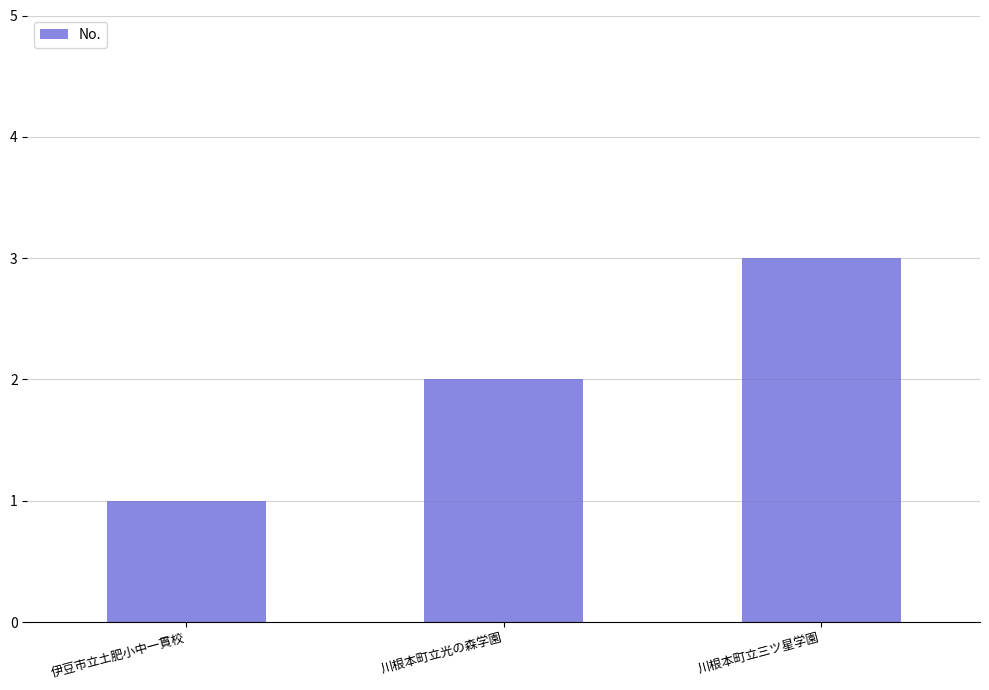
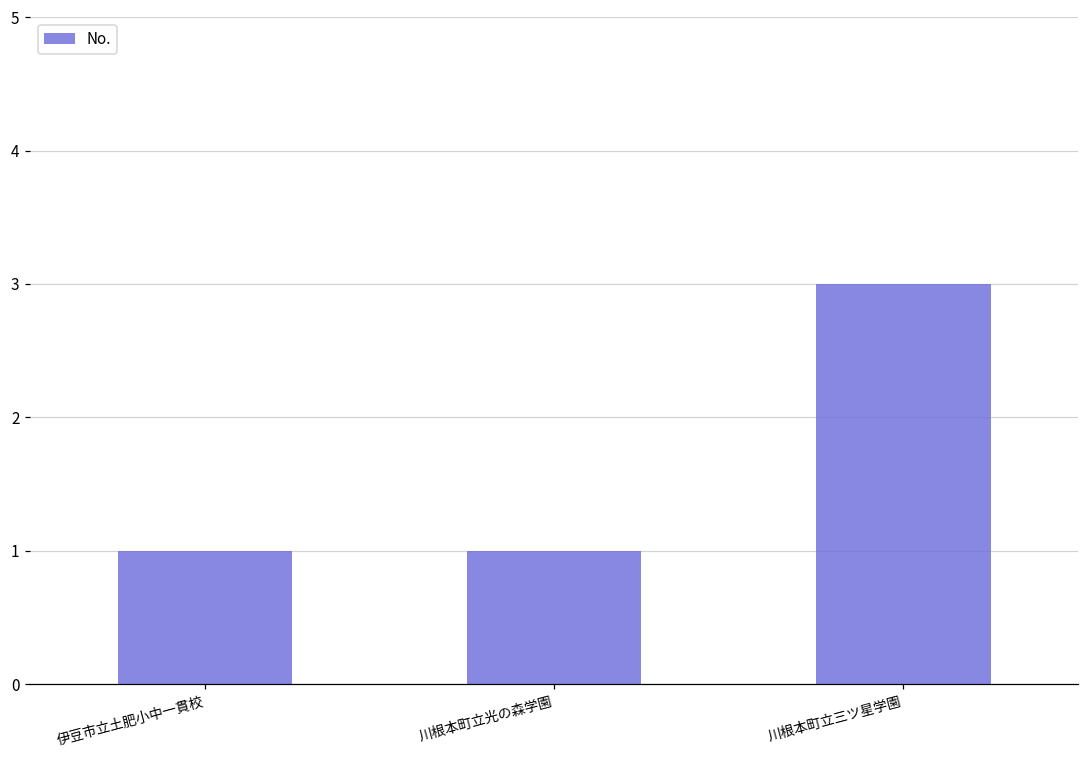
川根本町立光の森学園: 2 -> 1
